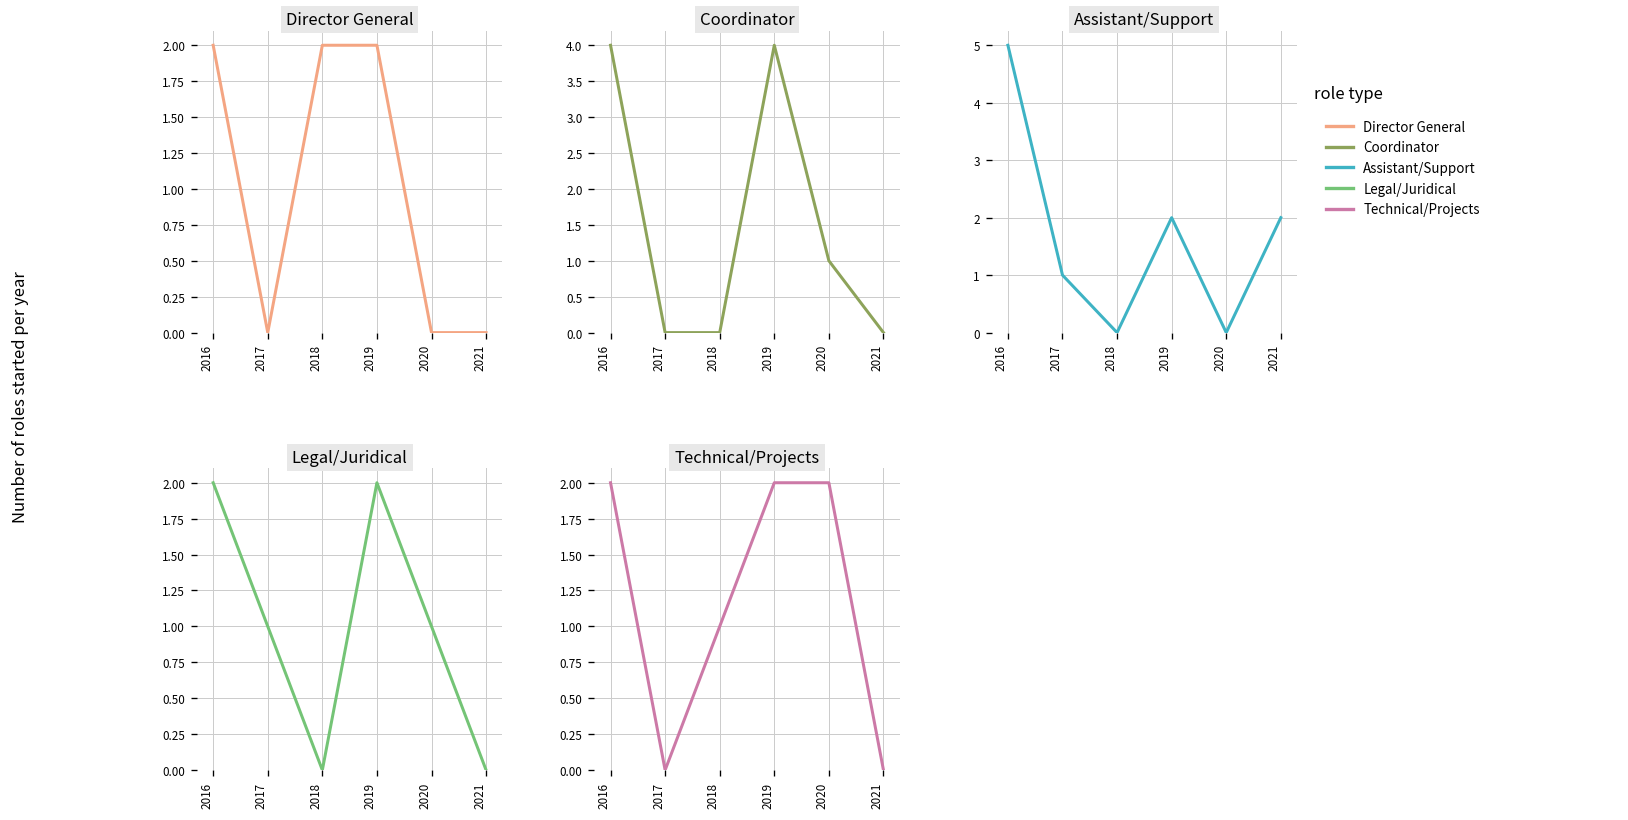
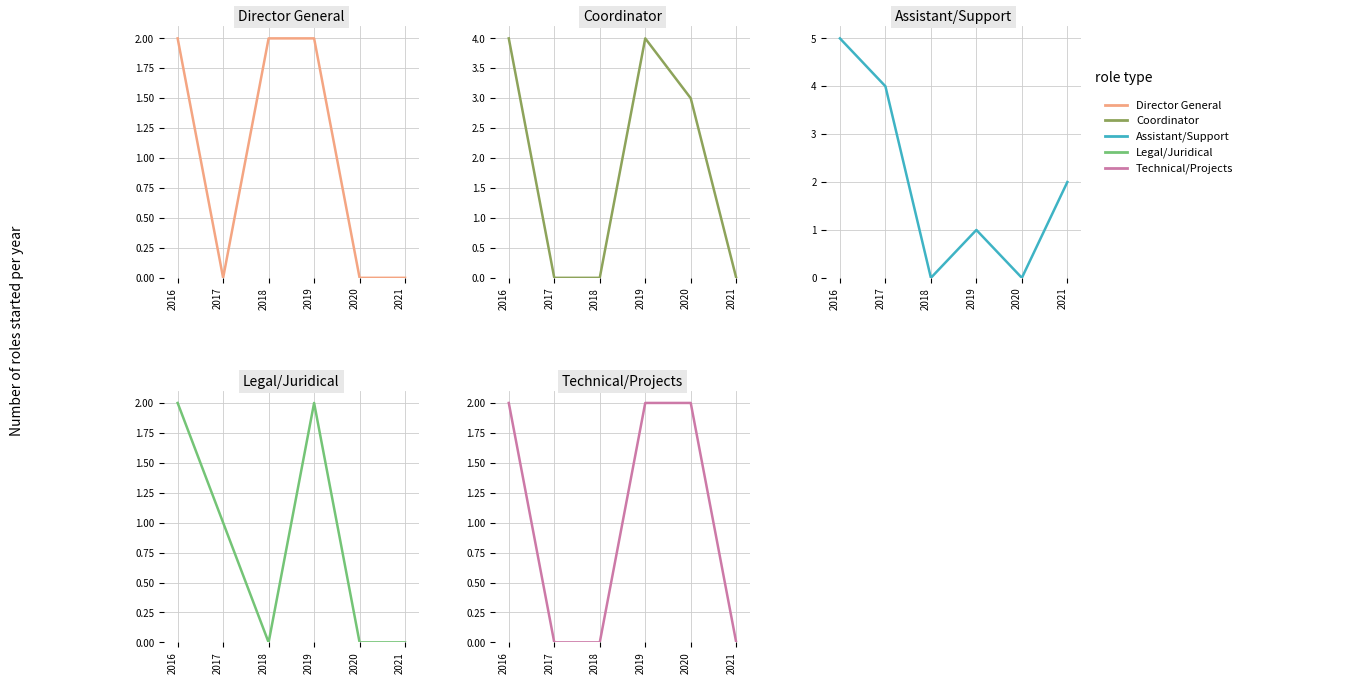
Coordinator, 2020: 1 -> 3
Assistant/Support, 2017: 1 -> 4
Assistant/Support, 2019: 2 -> 1
Legal/Juridical, 2020: 1 -> 0
Technical/Projects, 2018: 1 -> 0
